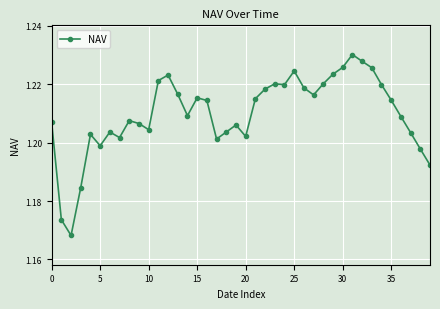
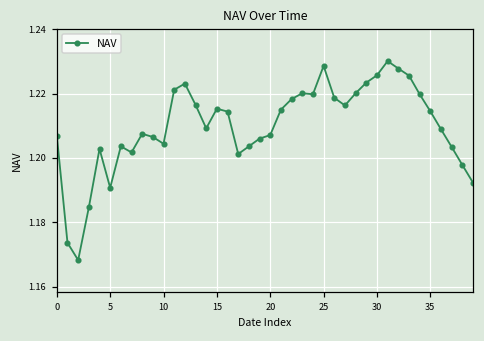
5: 1.199 -> 1.191
20: 1.202 -> 1.207
25: 1.225 -> 1.229
